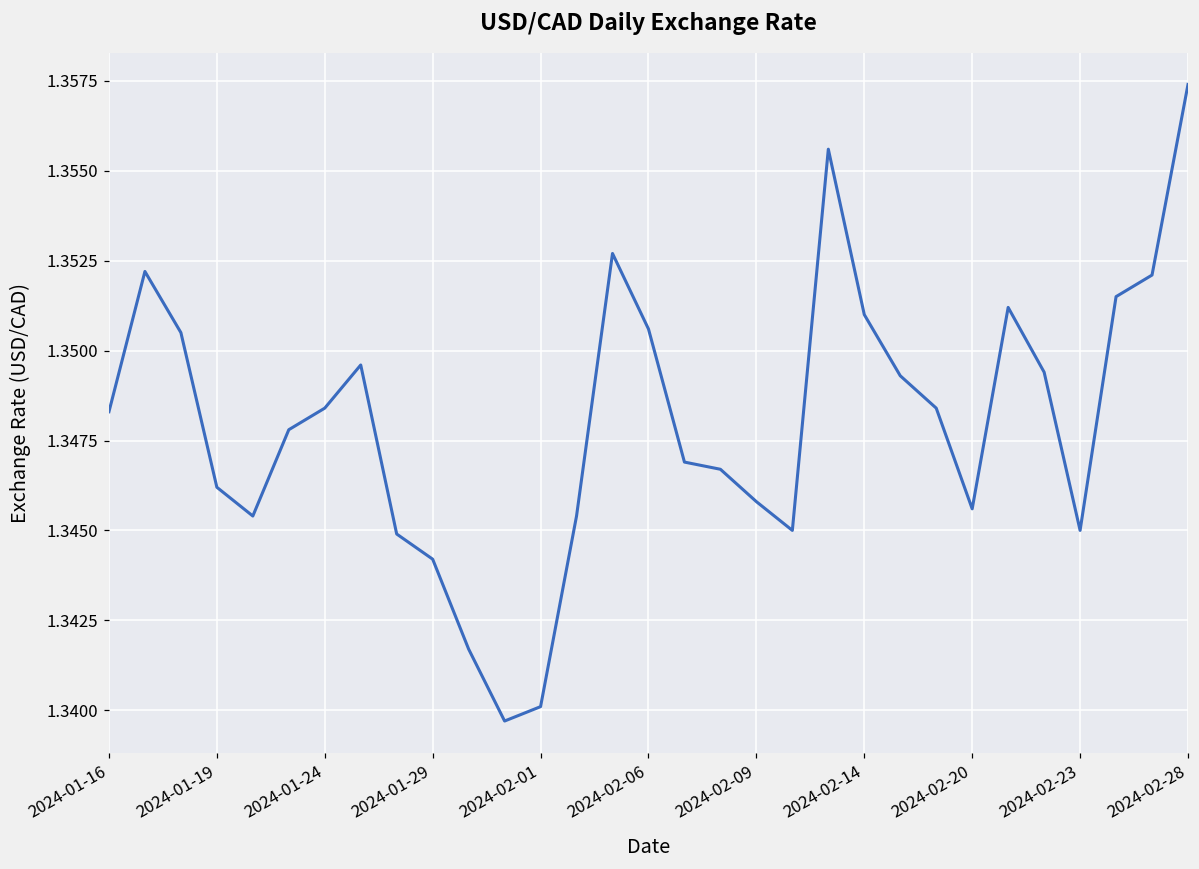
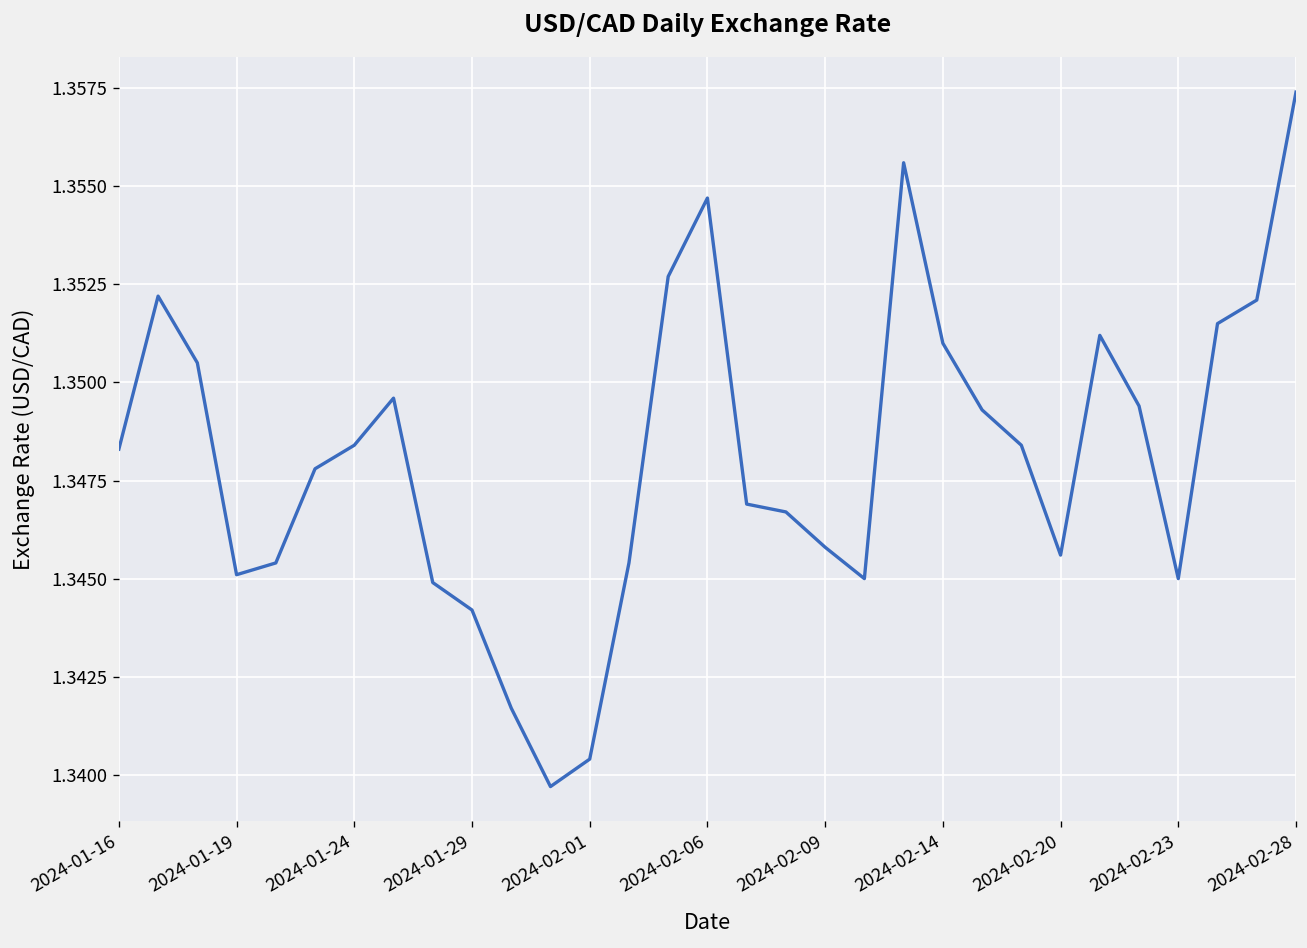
2024-01-19: 1.3462 -> 1.3451
2024-02-01: 1.3401 -> 1.3404
2024-02-06: 1.3506 -> 1.3547
